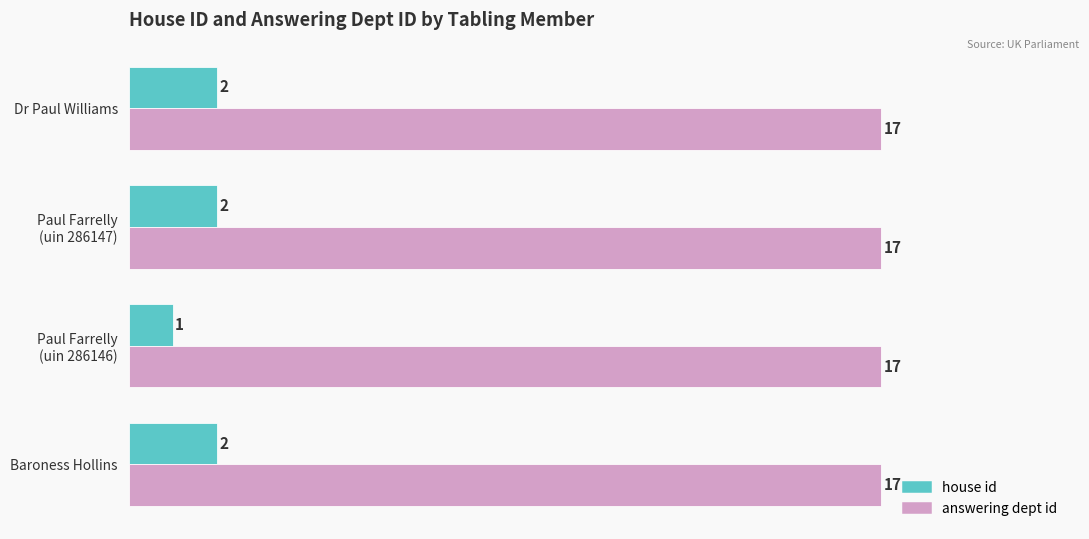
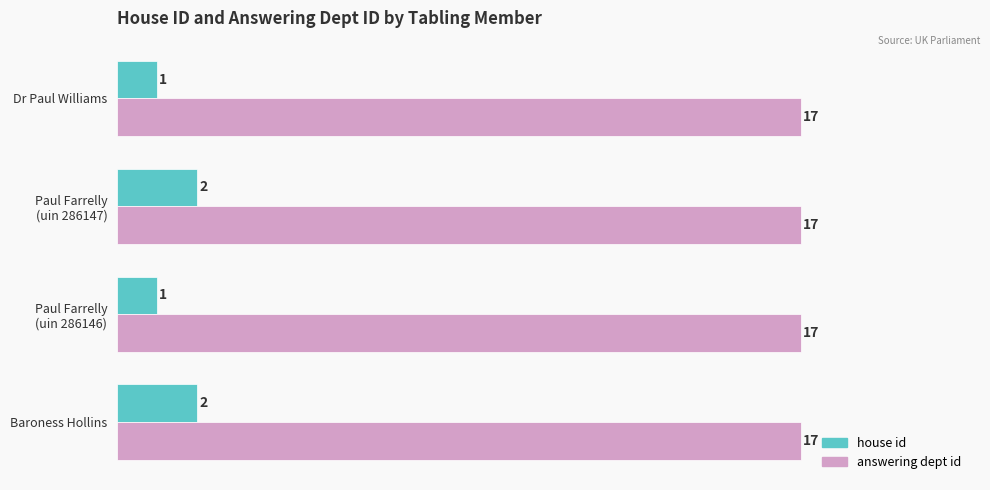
house id, Dr Paul Williams: 2 -> 1
